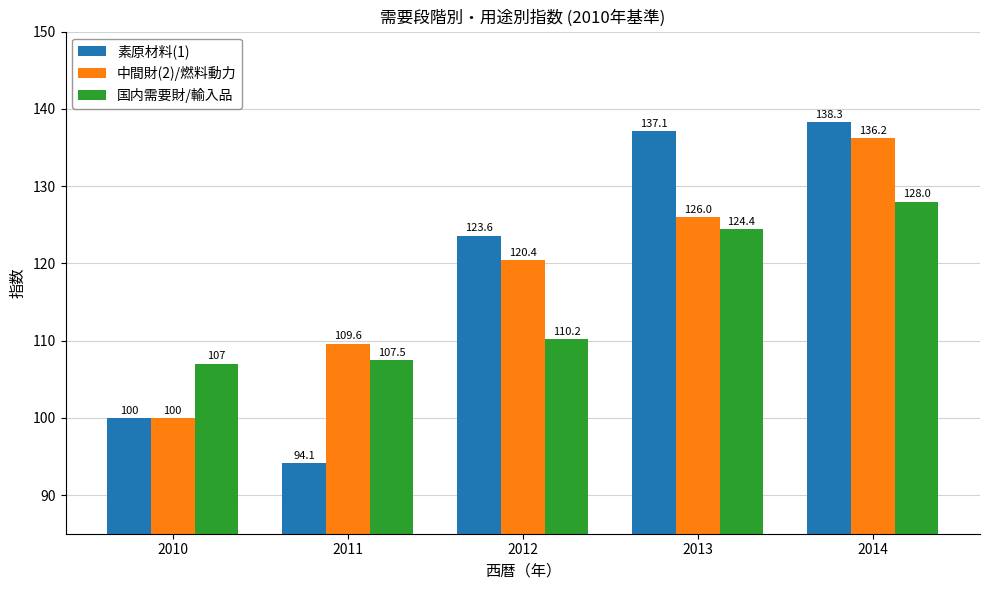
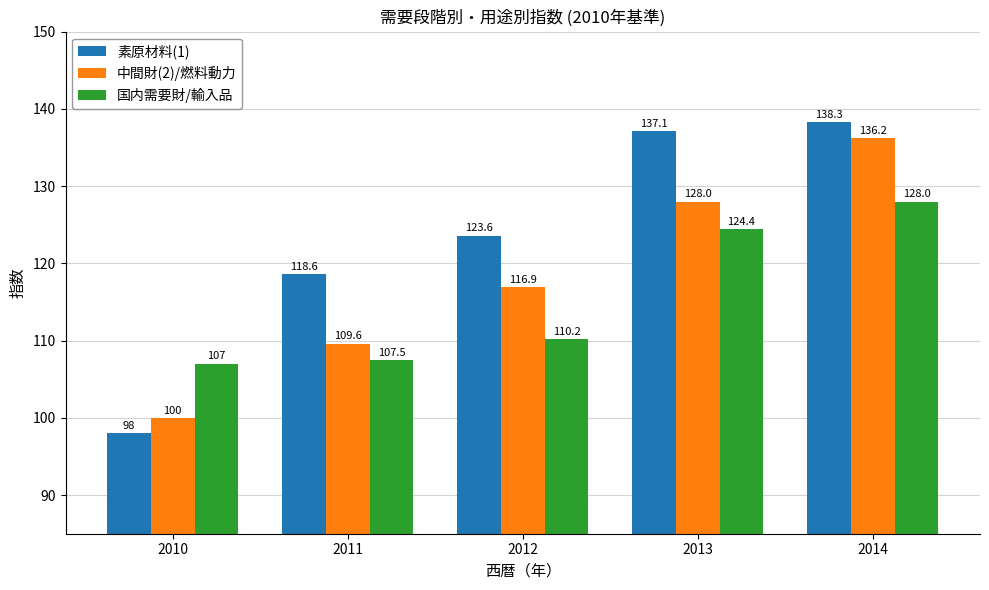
素原材料(1), 2010: 100 -> 98
素原材料(1), 2011: 94.1 -> 118.6
中間財(2)/燃料動力, 2012: 120.4 -> 116.9
中間財(2)/燃料動力, 2013: 126.0 -> 128.0
